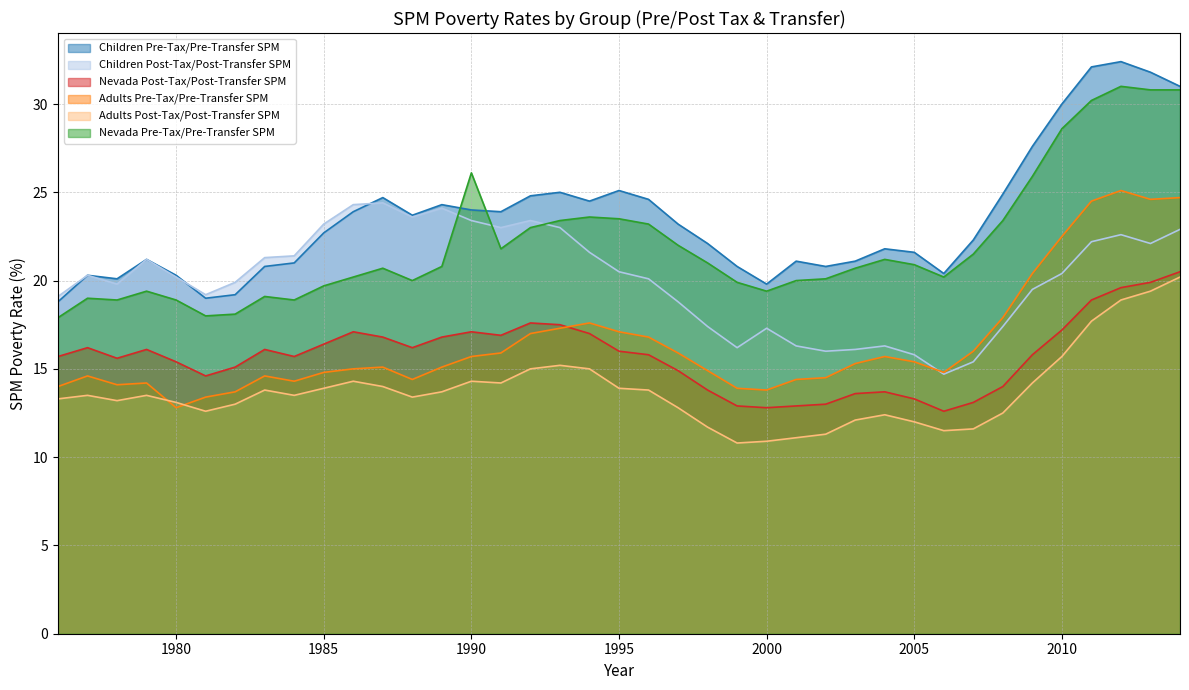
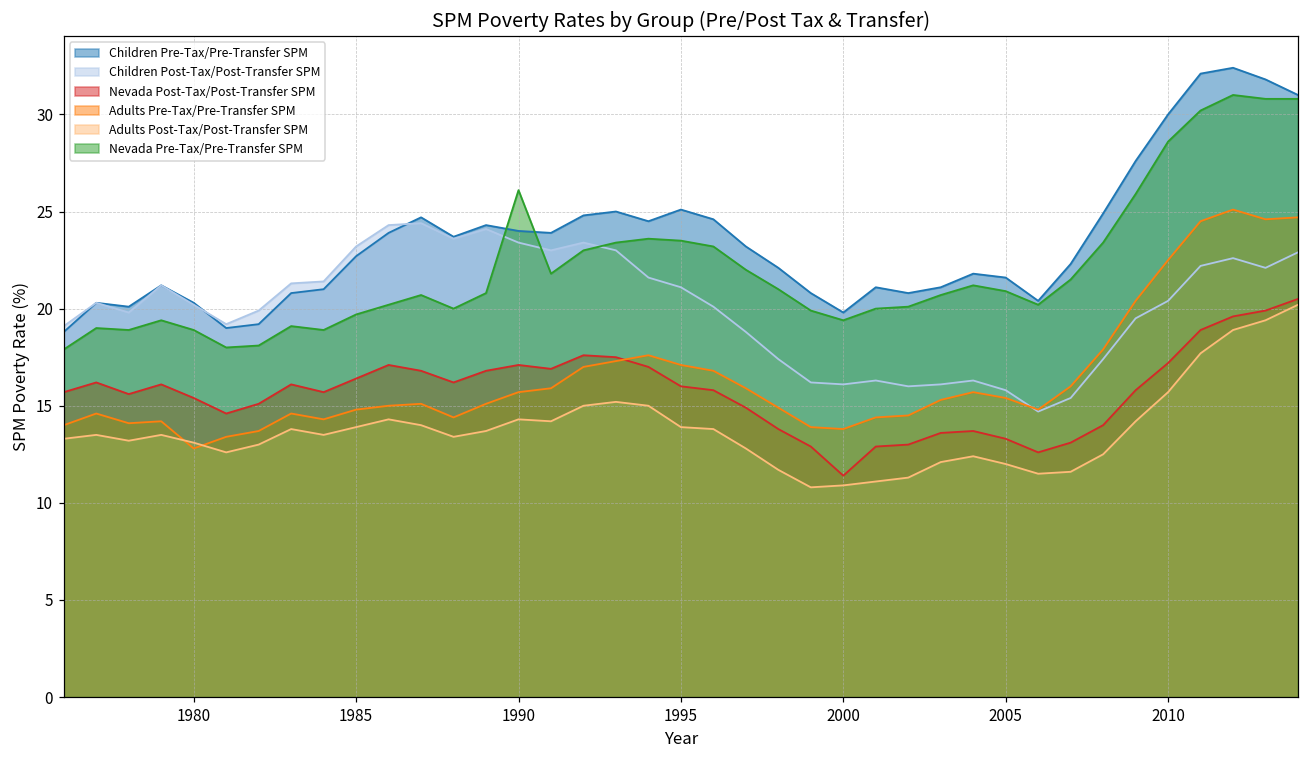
Children Post-Tax/Post-Transfer SPM, 1995: 20.5 -> 21.1
Children Post-Tax/Post-Transfer SPM, 2000: 17.3 -> 16.1
Nevada Post-Tax/Post-Transfer SPM, 2000: 12.8 -> 11.4
